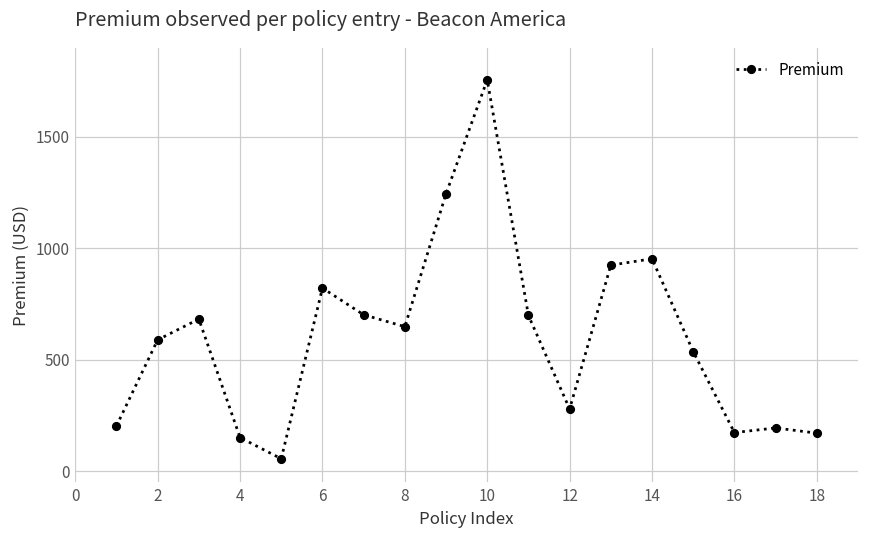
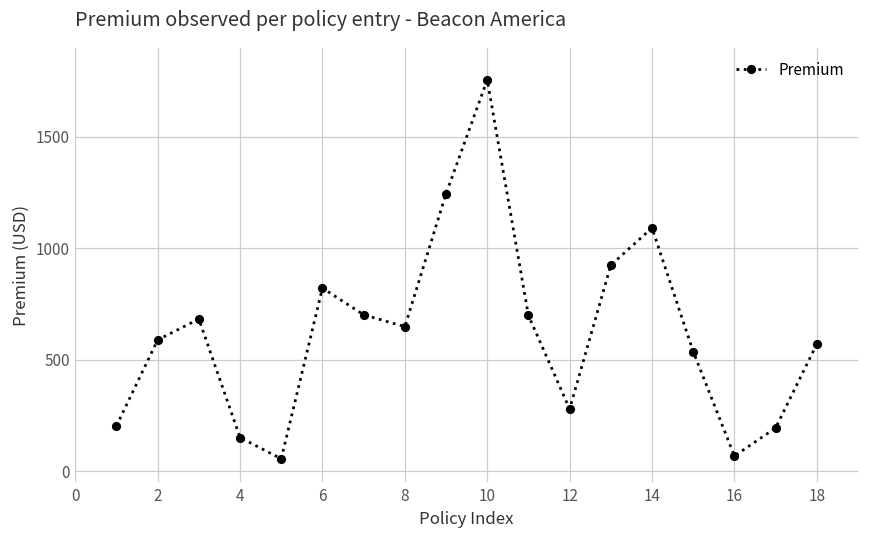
14: 950 -> 1090
16: 170 -> 70
18: 170 -> 570
